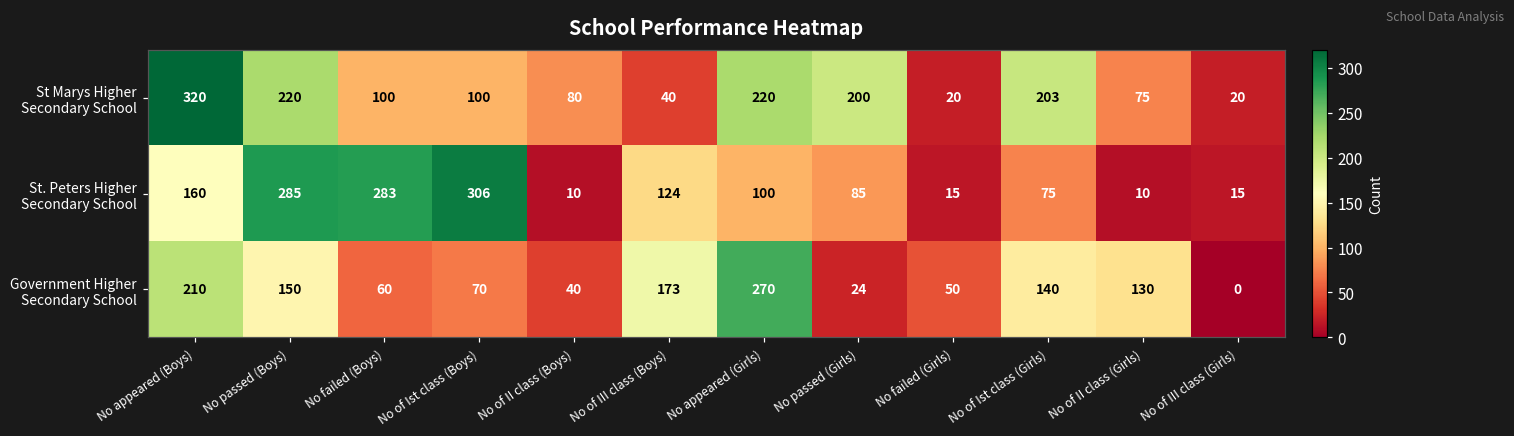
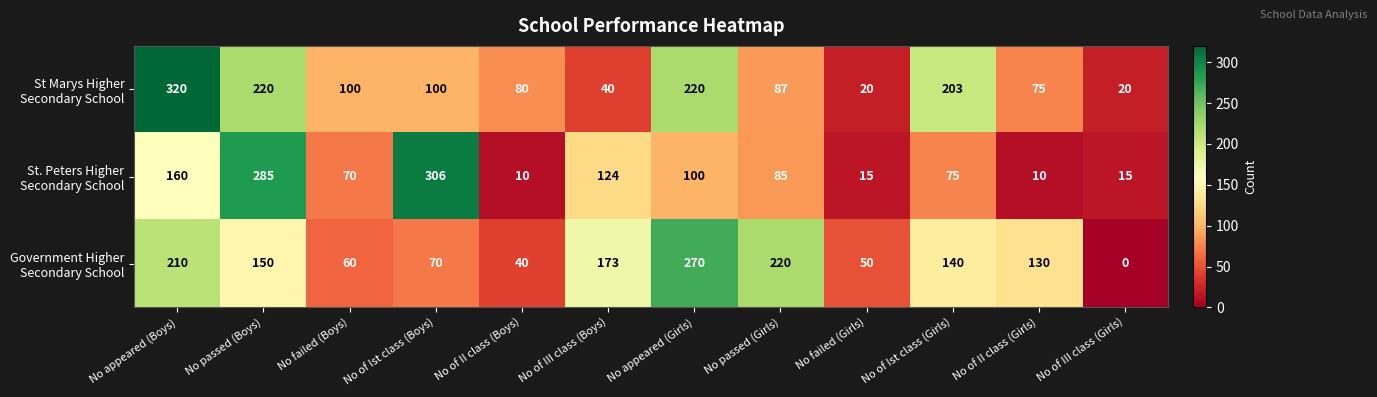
St Marys Higher Secondary School, No passed (Girls): 200 -> 87
St. Peters Higher Secondary School, No failed (Boys): 283 -> 70
Government Higher Secondary School, No passed (Girls): 24 -> 220
